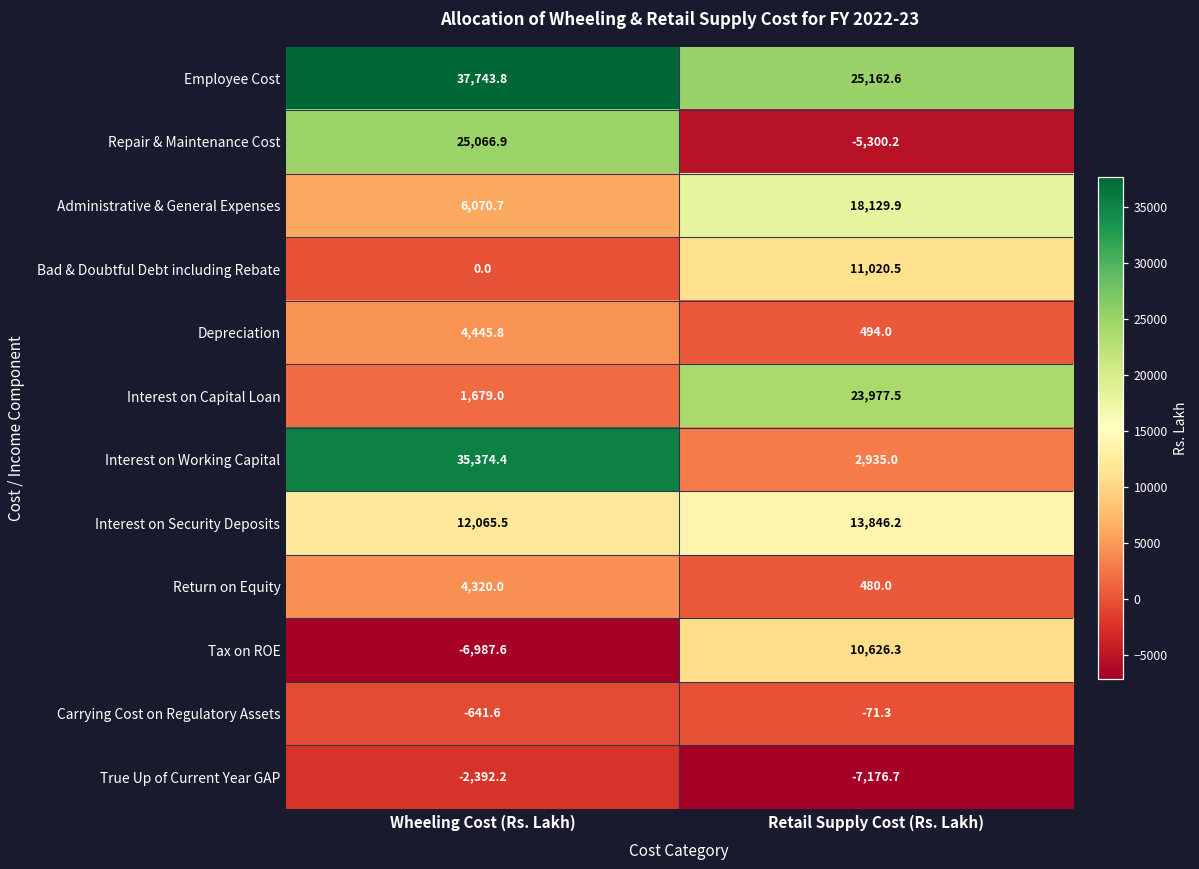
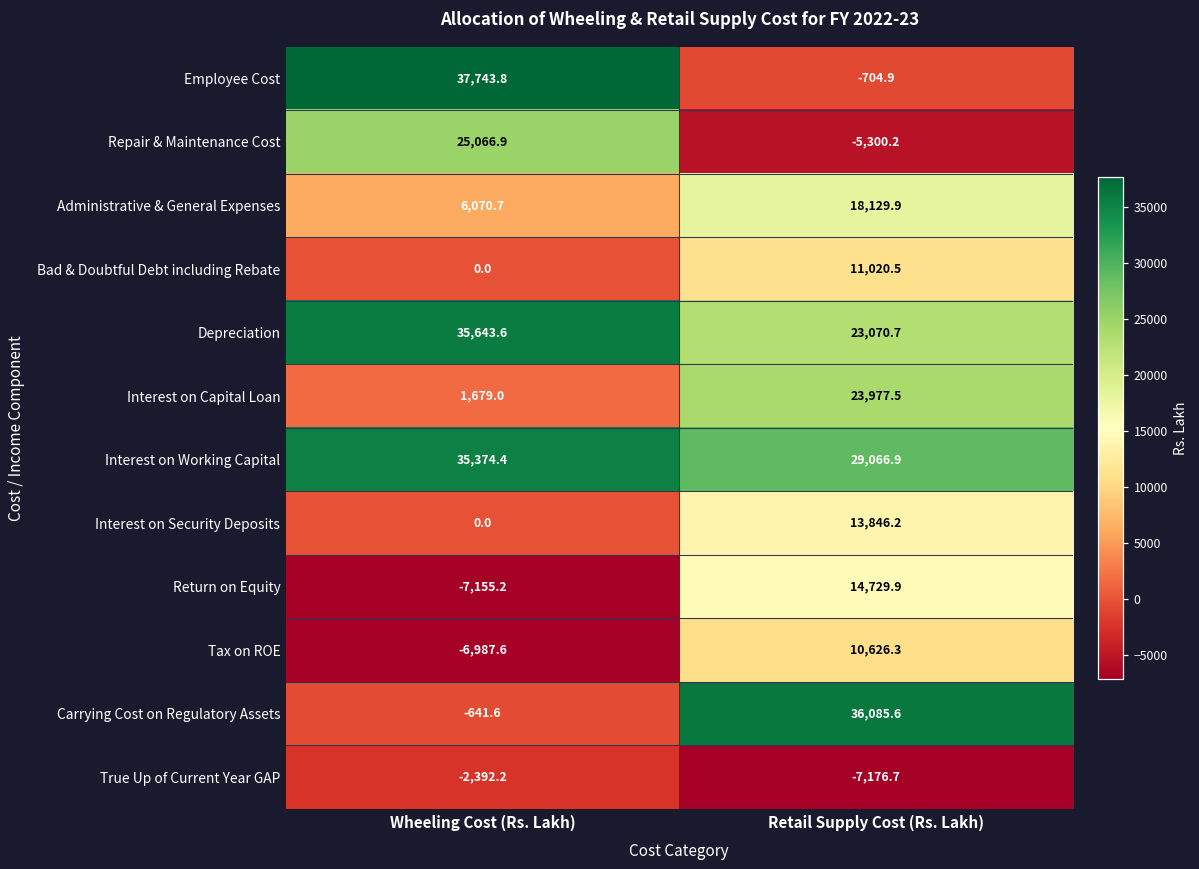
Employee Cost, Retail Supply Cost (Rs. Lakh): 25,162.6 -> -704.9
Depreciation, Wheeling Cost (Rs. Lakh): 4,445.8 -> 35,643.6
Depreciation, Retail Supply Cost (Rs. Lakh): 494.0 -> 23,070.7
Interest on Working Capital, Retail Supply Cost (Rs. Lakh): 2,935.0 -> 29,066.9
Interest on Security Deposits, Wheeling Cost (Rs. Lakh): 12,065.5 -> 0.0
Return on Equity, Wheeling Cost (Rs. Lakh): 4,320.0 -> -7,155.2
Return on Equity, Retail Supply Cost (Rs. Lakh): 480.0 -> 14,729.9
Carrying Cost on Regulatory Assets, Retail Supply Cost (Rs. Lakh): -71.3 -> 36,085.6
